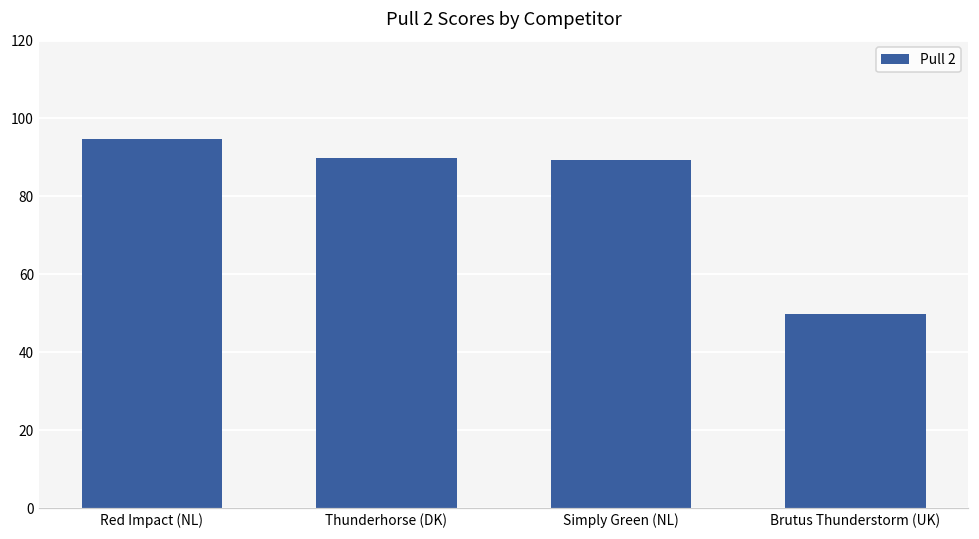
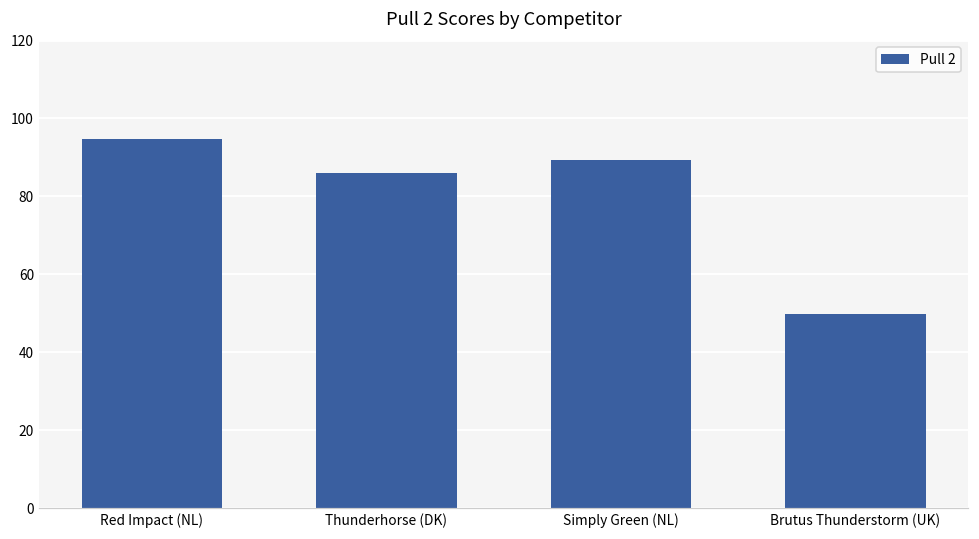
Thunderhorse (DK): 90 -> 86
